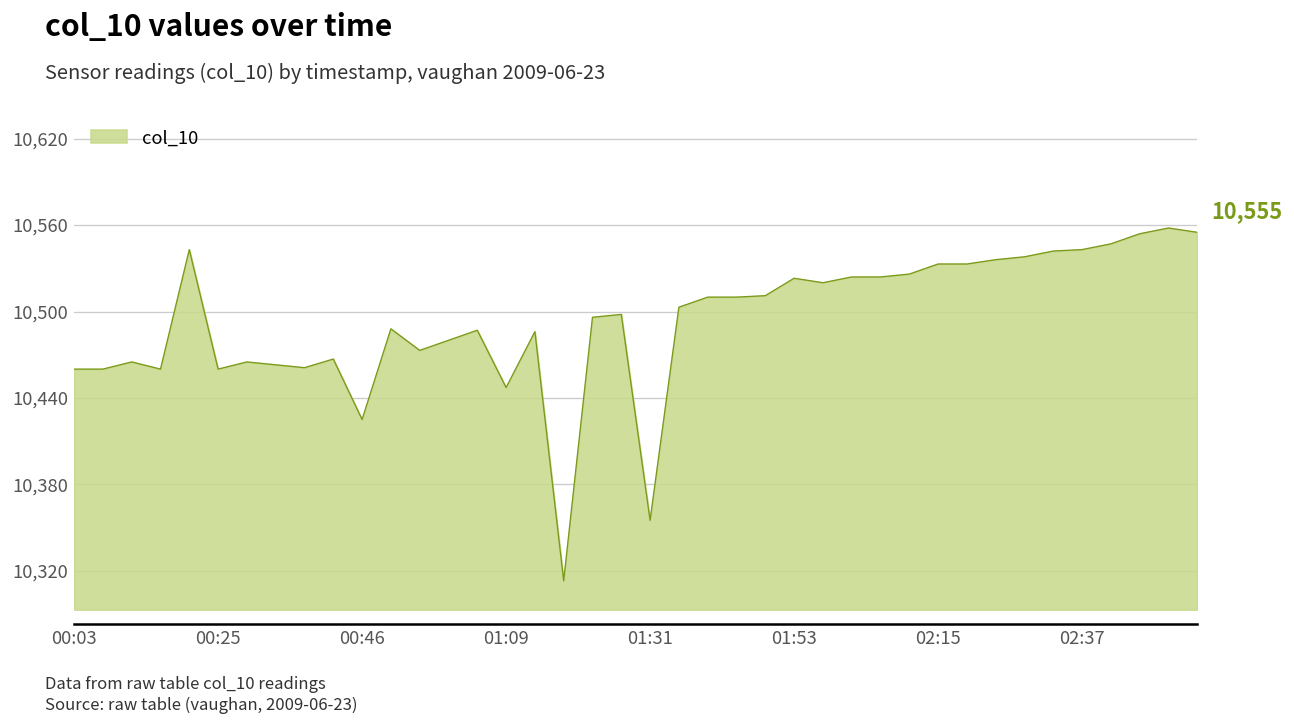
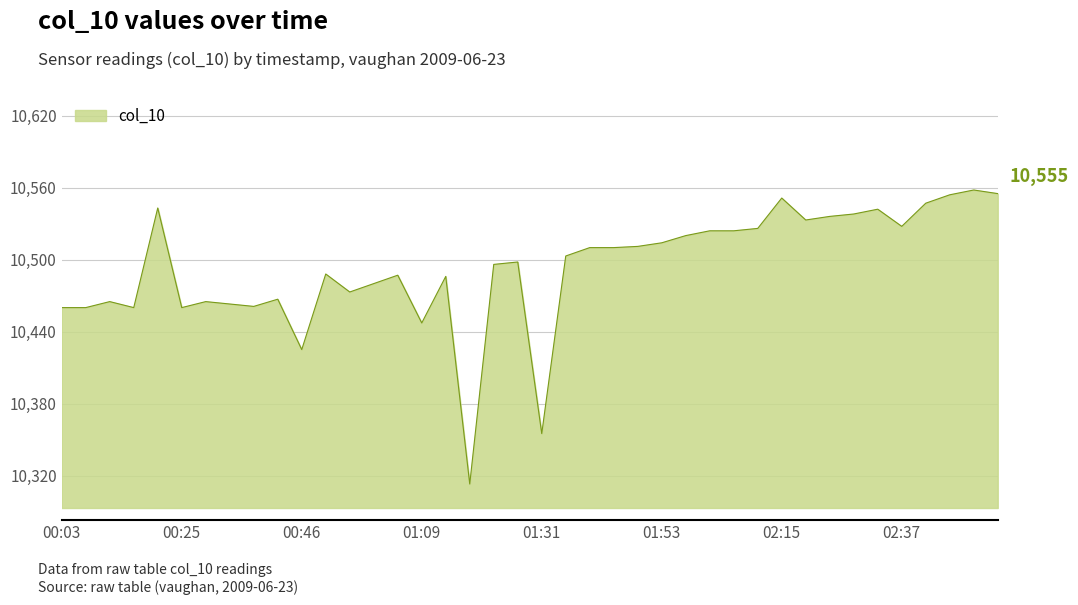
01:53: 10,523 -> 10,514
02:15: 10,533 -> 10,551
02:37: 10,543 -> 10,528
